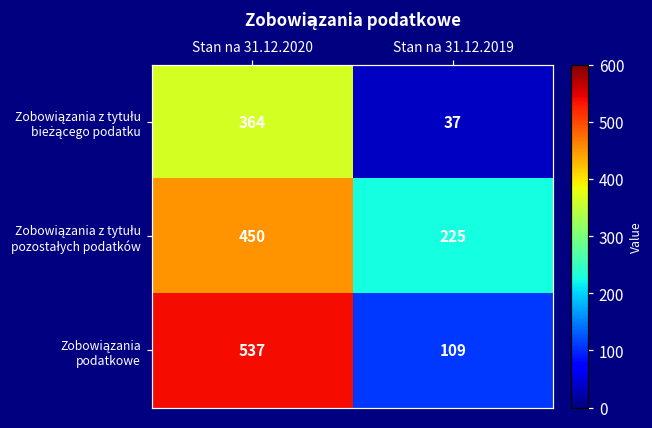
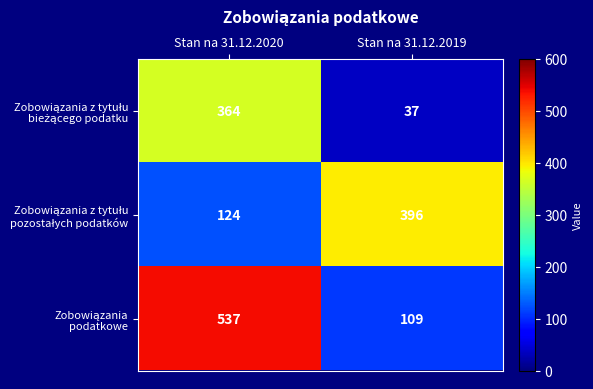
Zobowiązania z tytułu pozostałych podatków, Stan na 31.12.2020: 450 -> 124
Zobowiązania z tytułu pozostałych podatków, Stan na 31.12.2019: 225 -> 396
